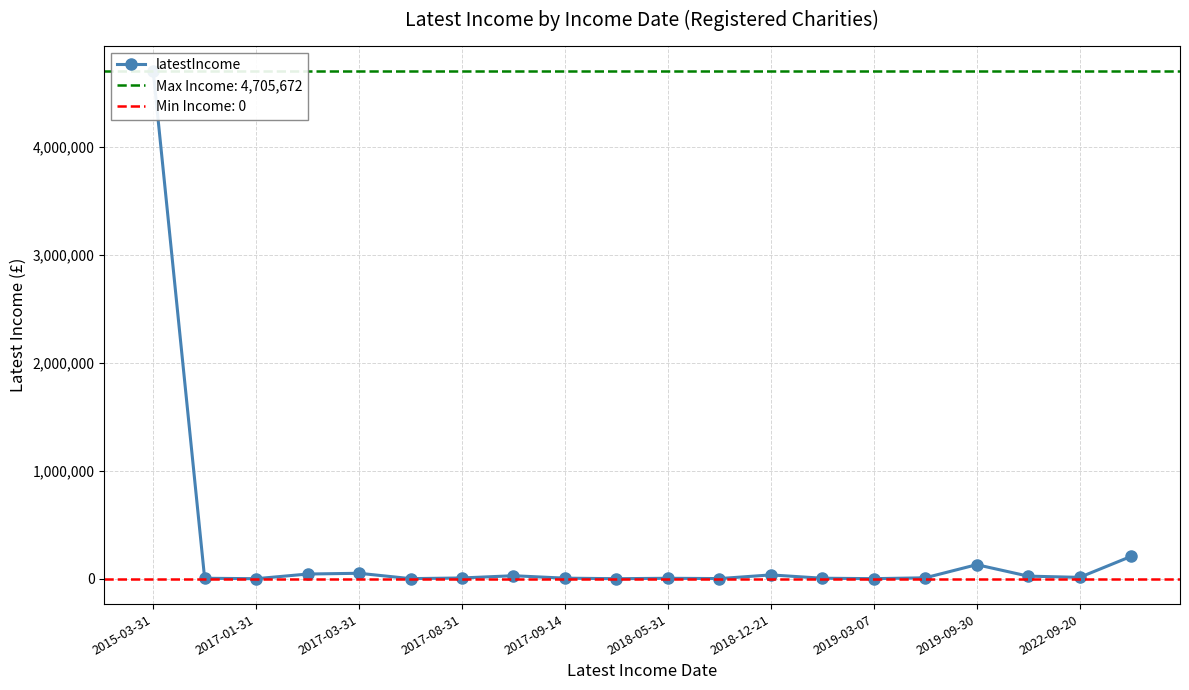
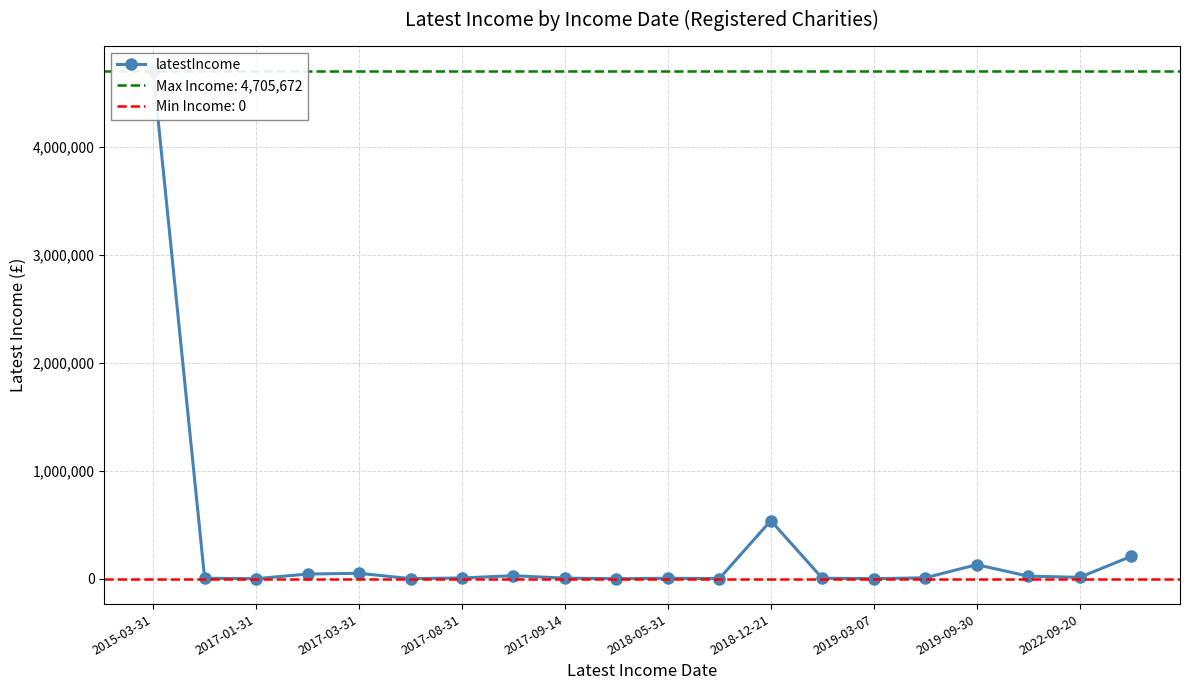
2018-12-21: 40,000 -> 540,000
